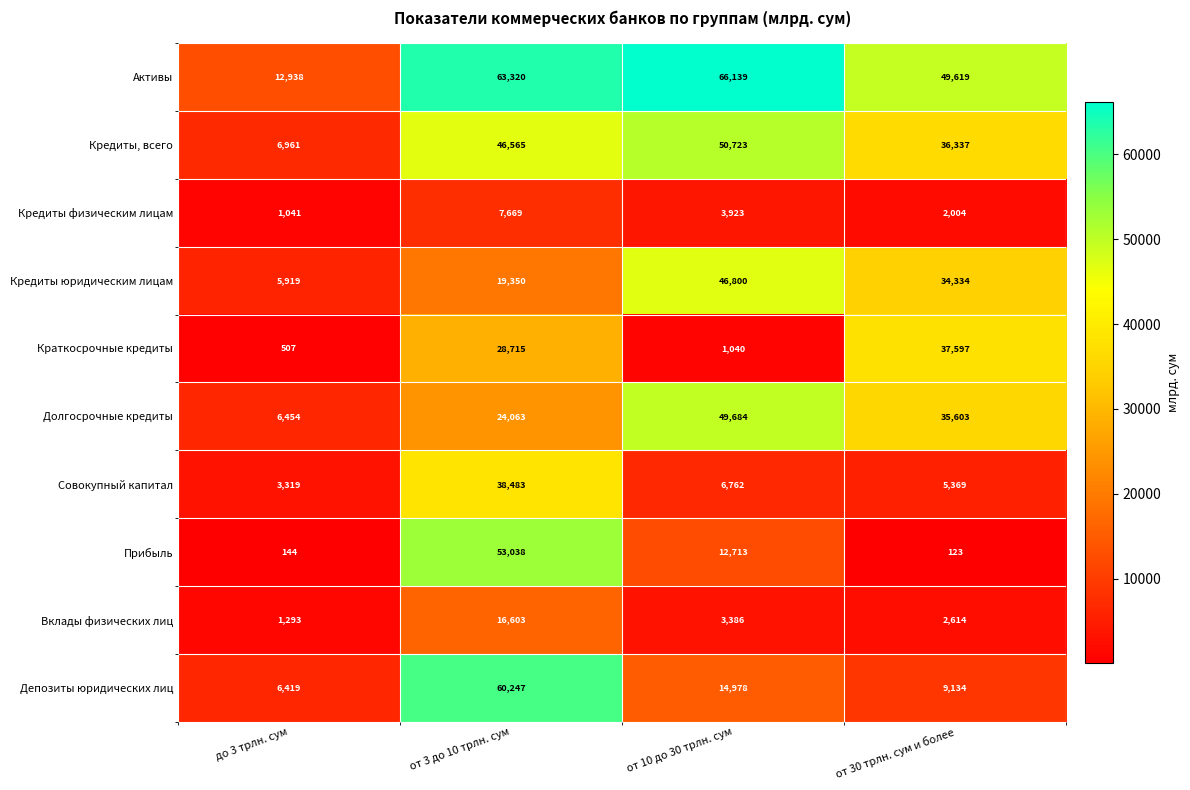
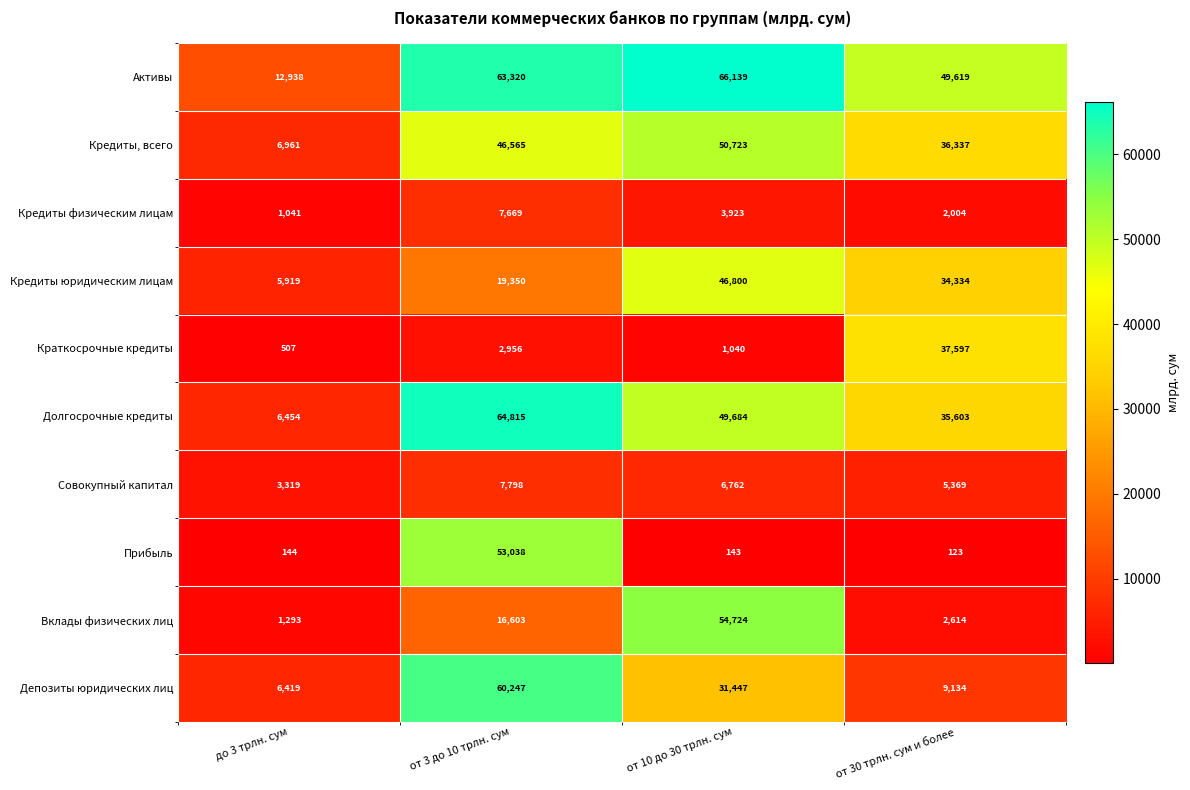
Краткосрочные кредиты, от 3 до 10 трлн. сум: 28,715 -> 2,956
Долгосрочные кредиты, от 3 до 10 трлн. сум: 24,063 -> 64,815
Совокупный капитал, от 3 до 10 трлн. сум: 38,483 -> 7,798
Прибыль, от 10 до 30 трлн. сум: 12,713 -> 143
Вклады физических лиц, от 10 до 30 трлн. сум: 3,386 -> 54,724
Депозиты юридических лиц, от 10 до 30 трлн. сум: 14,978 -> 31,447
